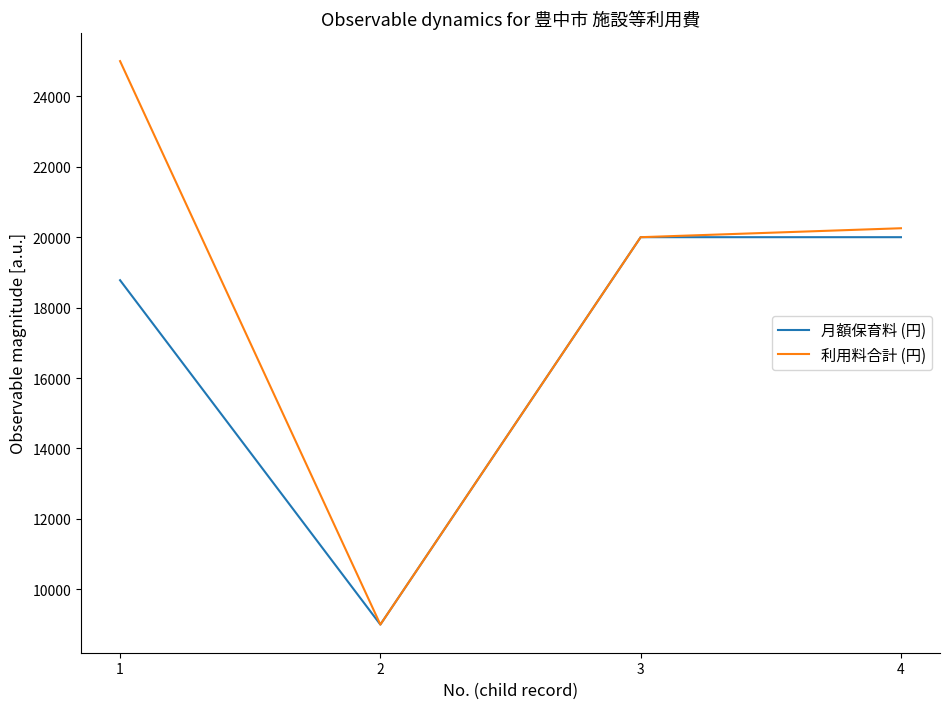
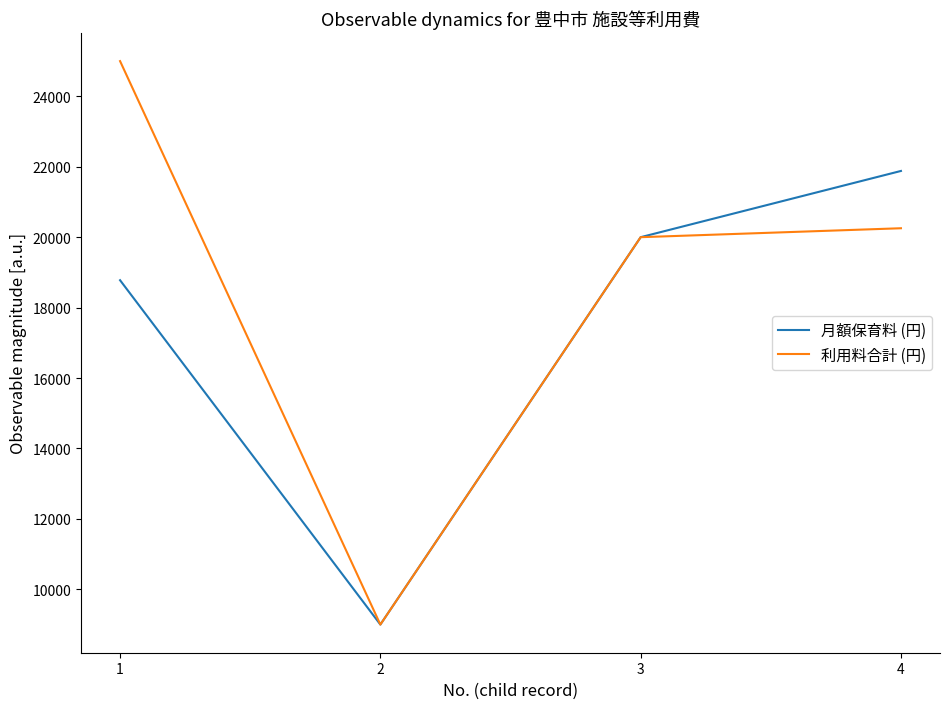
月額保育料 (円), 4: 20000 -> 21900
